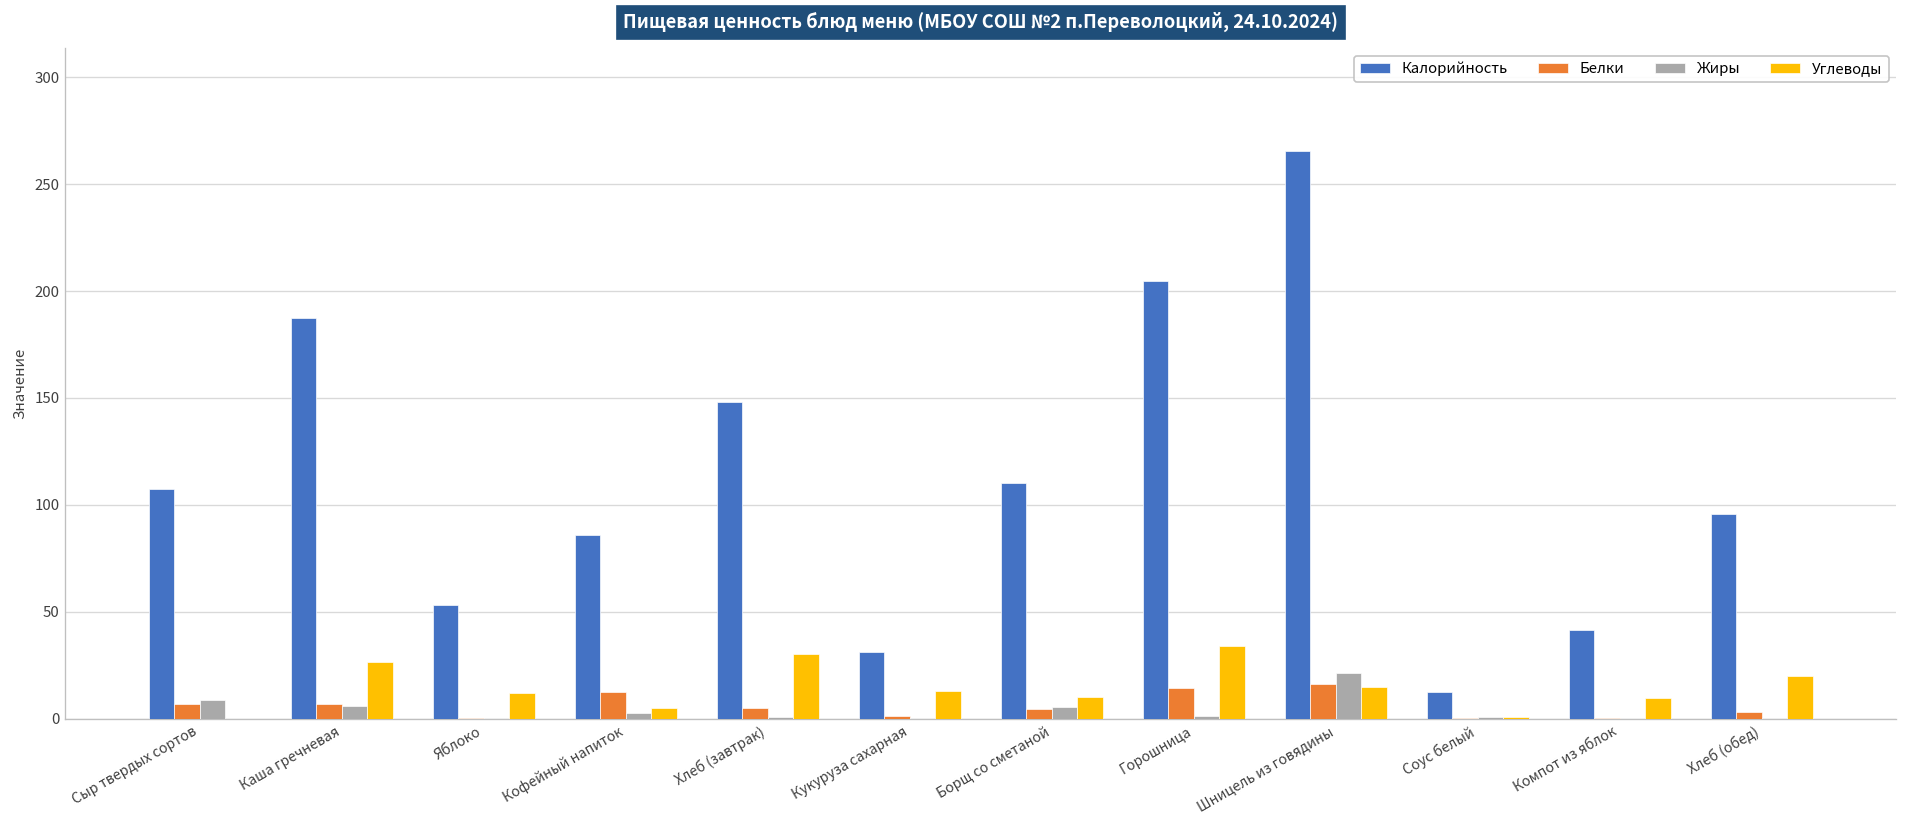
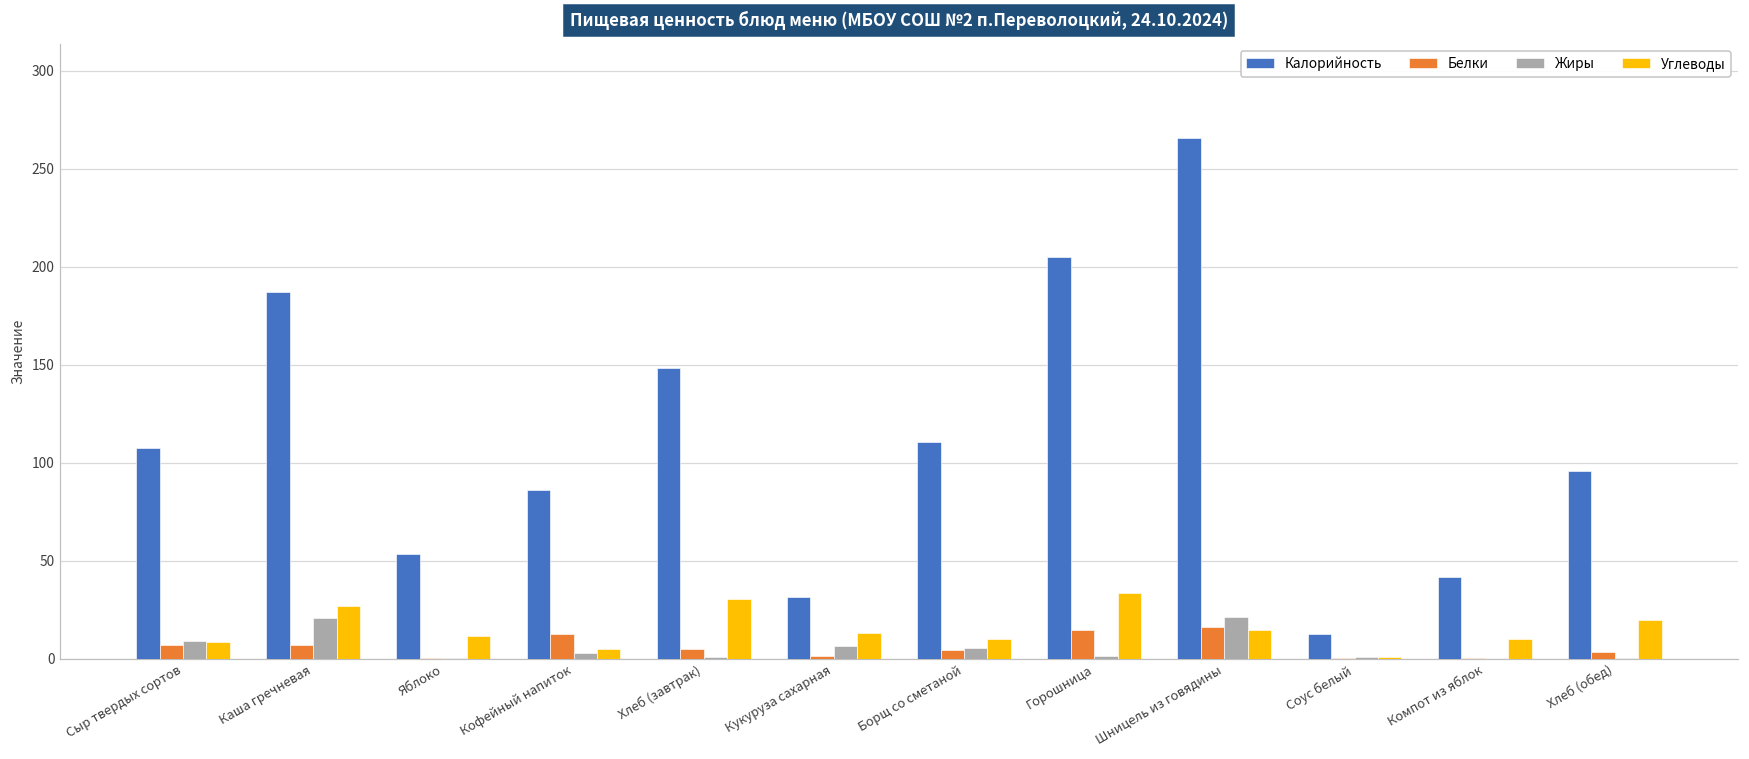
Углеводы, Сыр твердых сортов: 0 -> 9
Жиры, Каша гречневая: 6 -> 21
Жиры, Кукуруза сахарная: 0 -> 7
